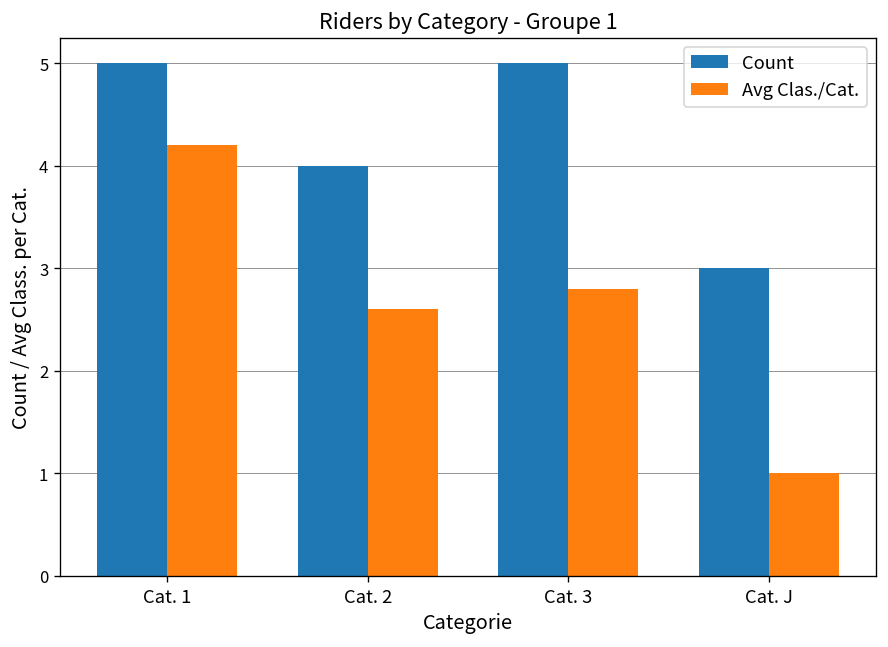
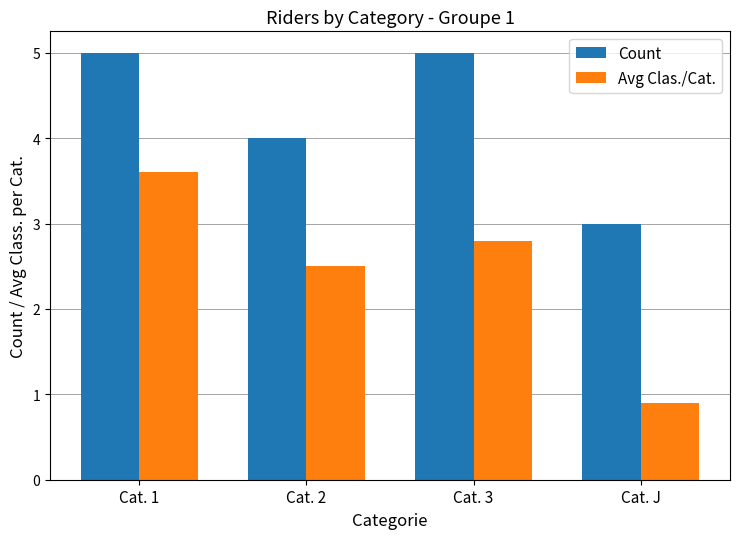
Avg Clas./Cat., Cat. 1: 4.2 -> 3.6
Avg Clas./Cat., Cat. 2: 2.6 -> 2.5
Avg Clas./Cat., Cat. J: 1.0 -> 0.9
